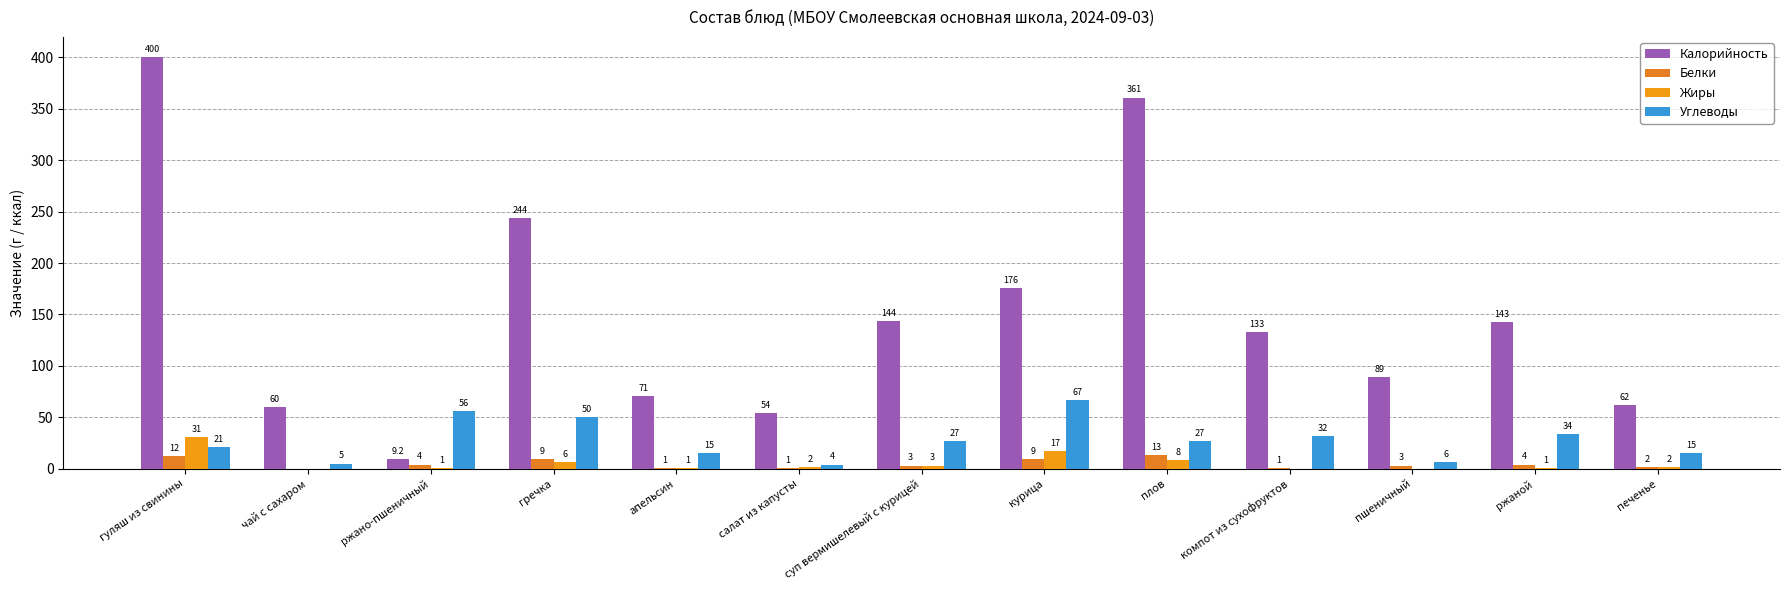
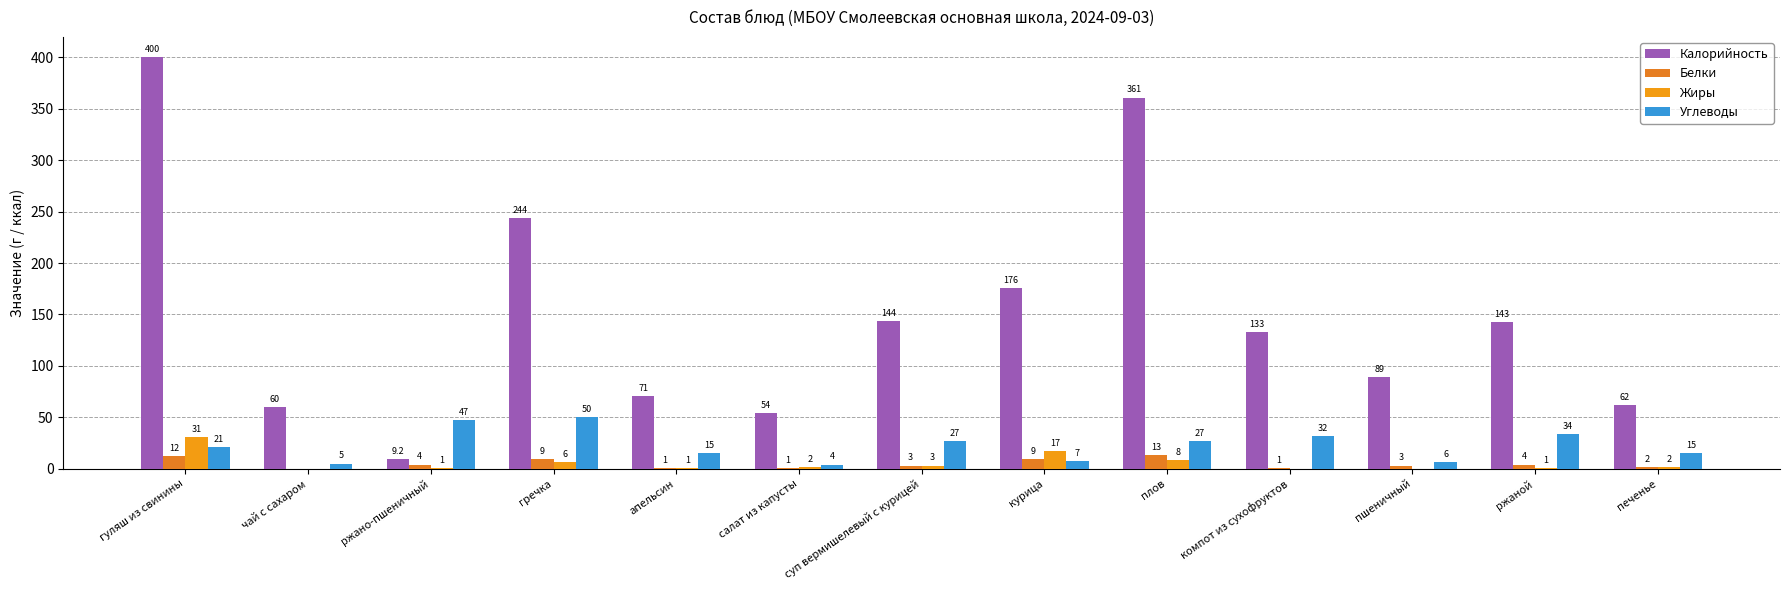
Углеводы, ржано-пшеничный: 56 -> 47
Углеводы, курица: 67 -> 7
